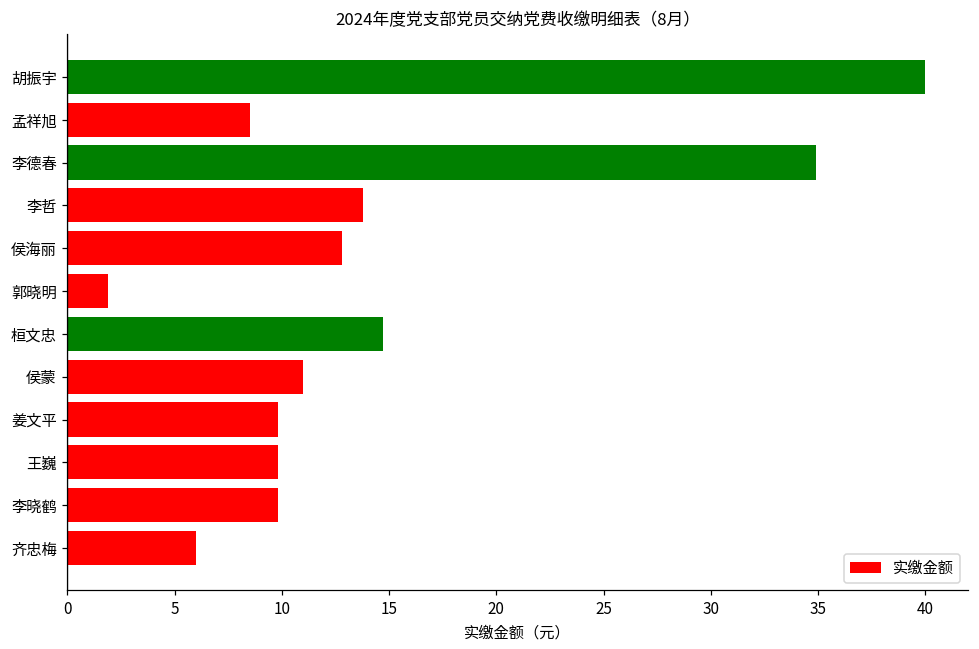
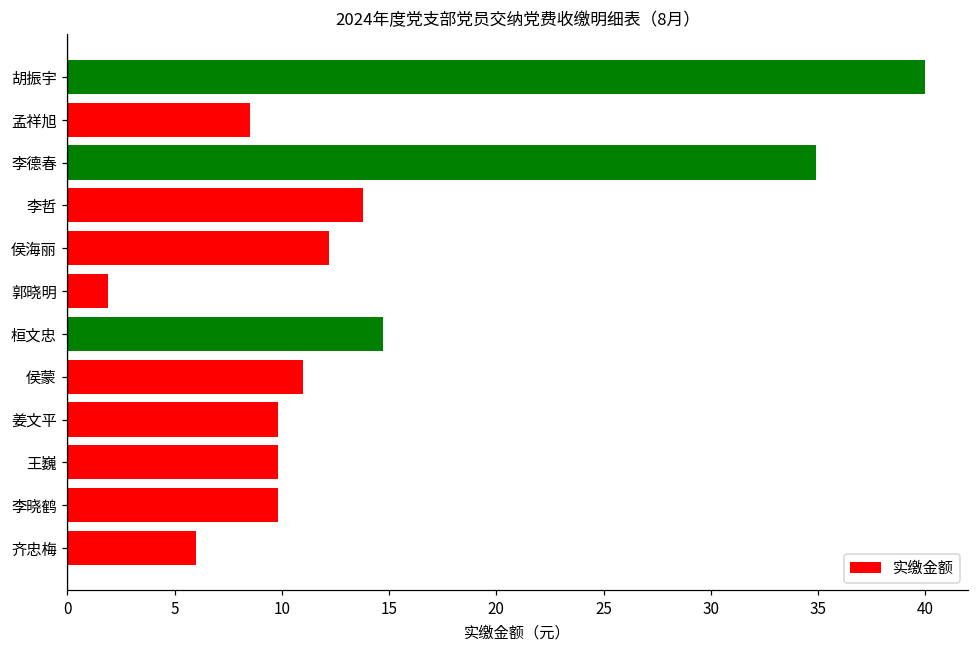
侯海丽: 12.8 -> 12.2
